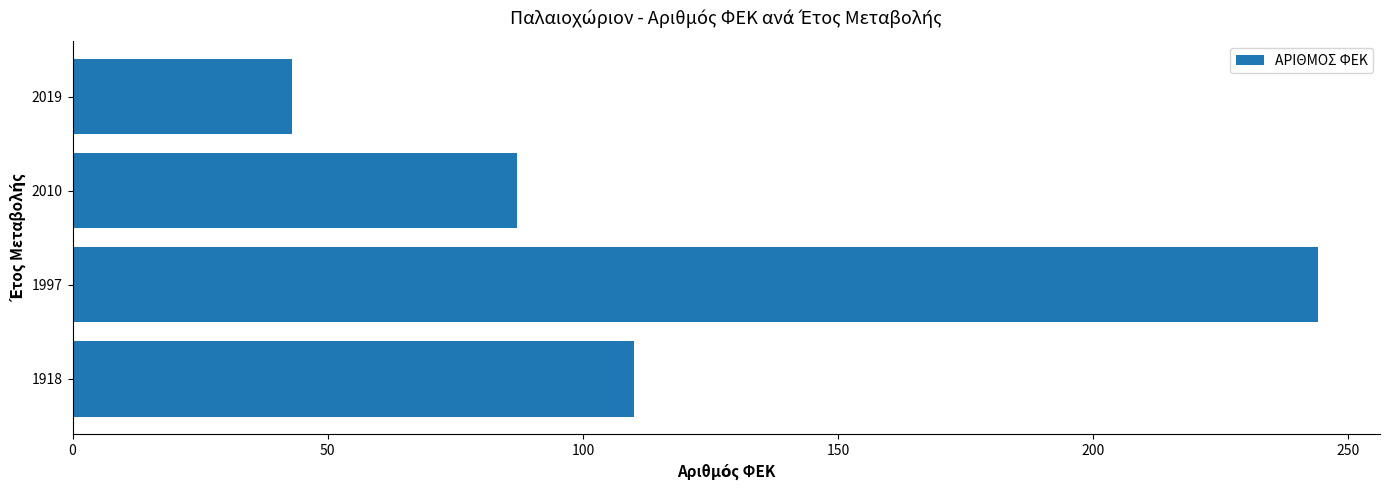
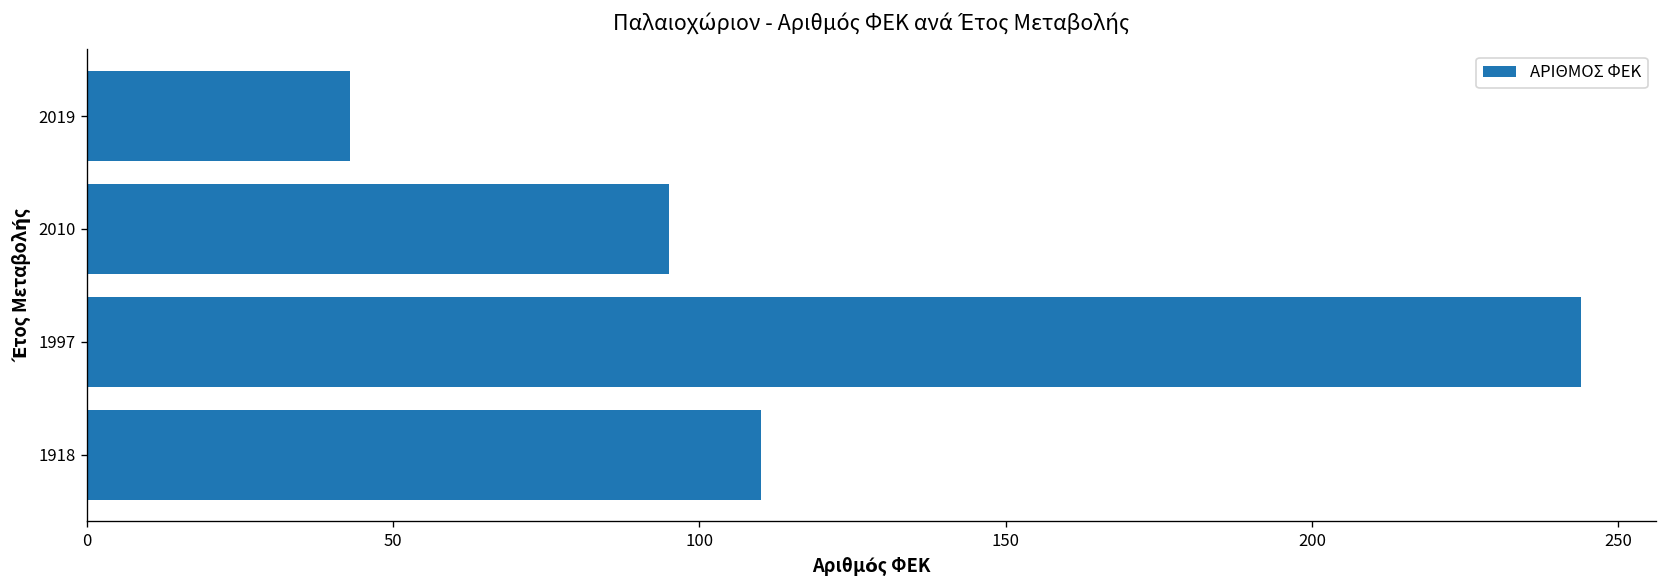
2010: 87 -> 95
